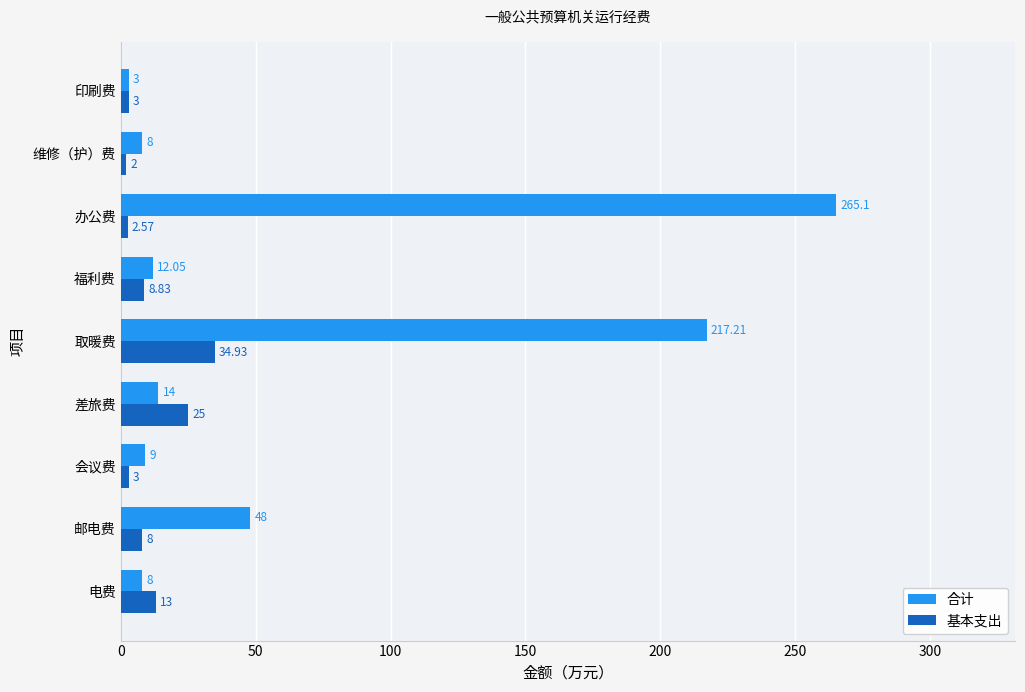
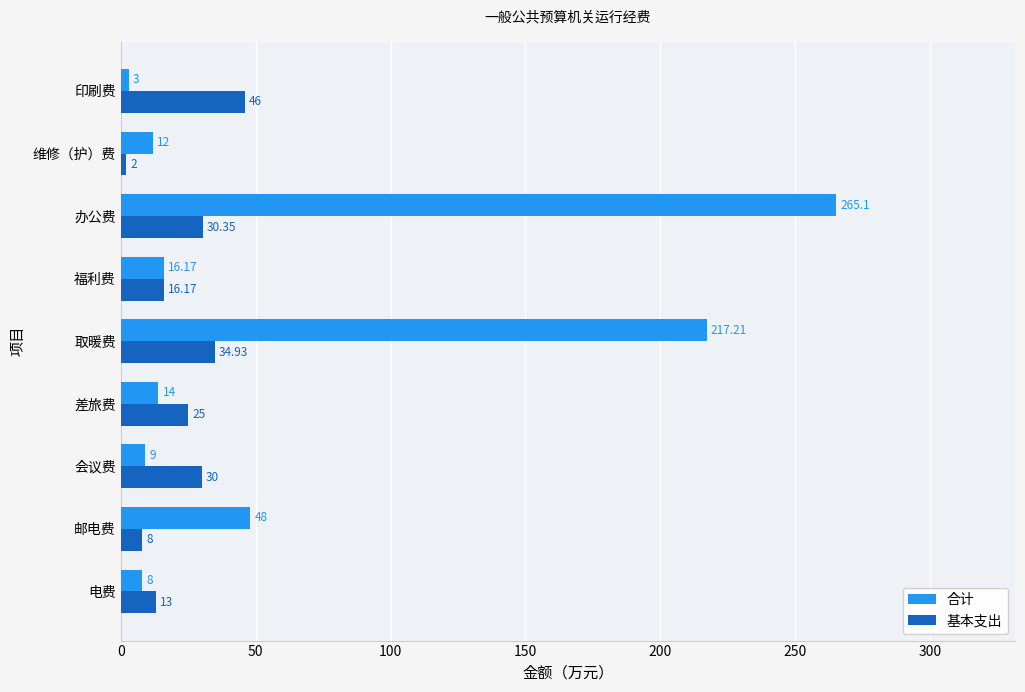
基本支出, 印刷费: 3 -> 46
合计, 维修（护）费: 8 -> 12
基本支出, 办公费: 2.57 -> 30.35
合计, 福利费: 12.05 -> 16.17
基本支出, 福利费: 8.83 -> 16.17
基本支出, 会议费: 3 -> 30
